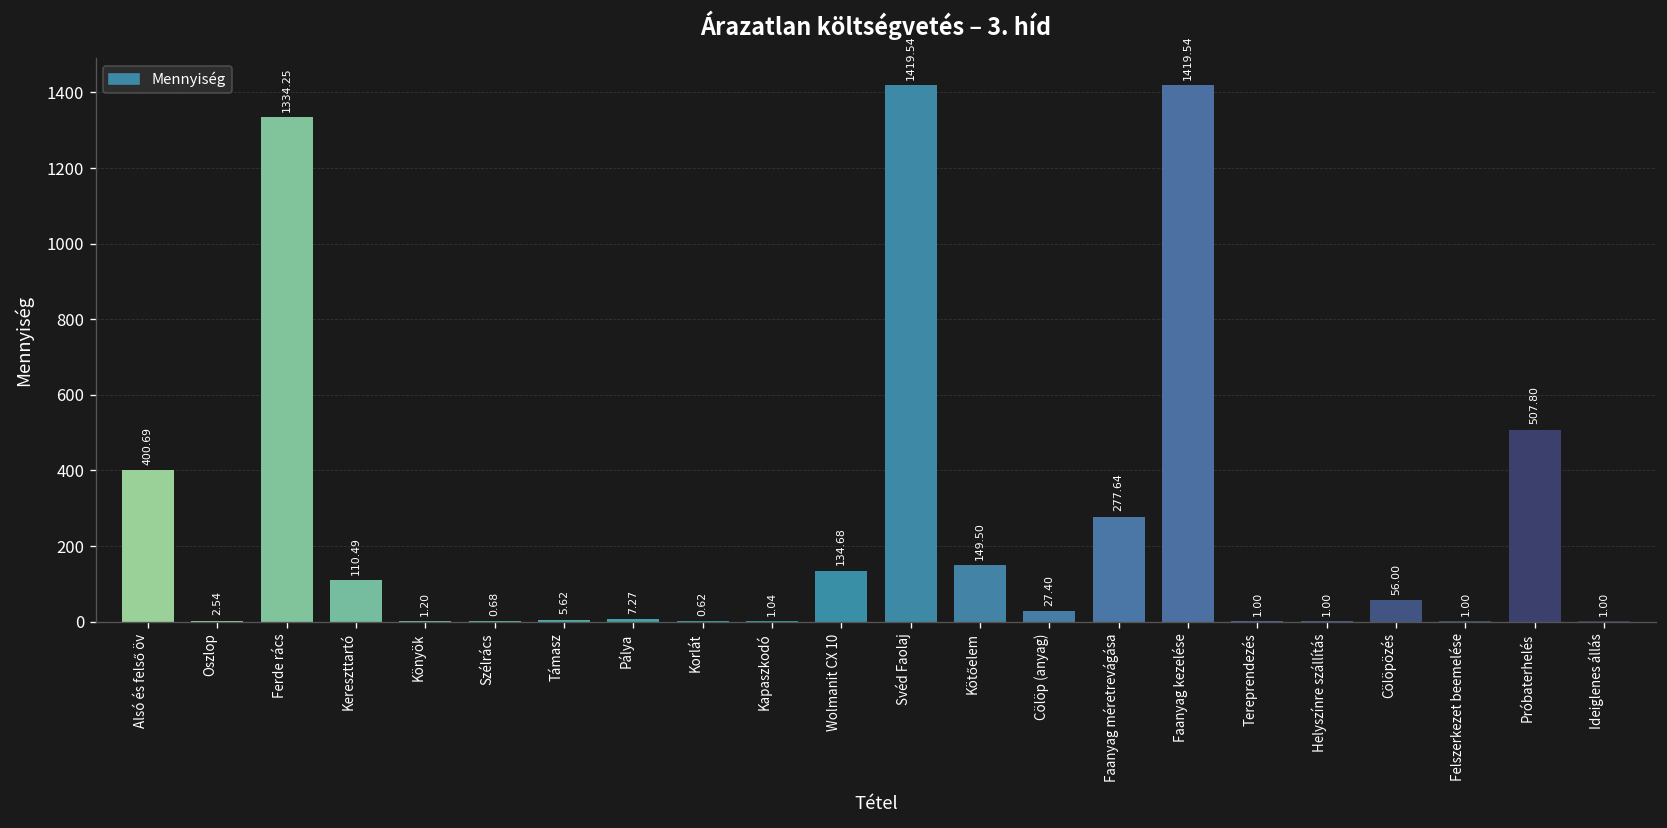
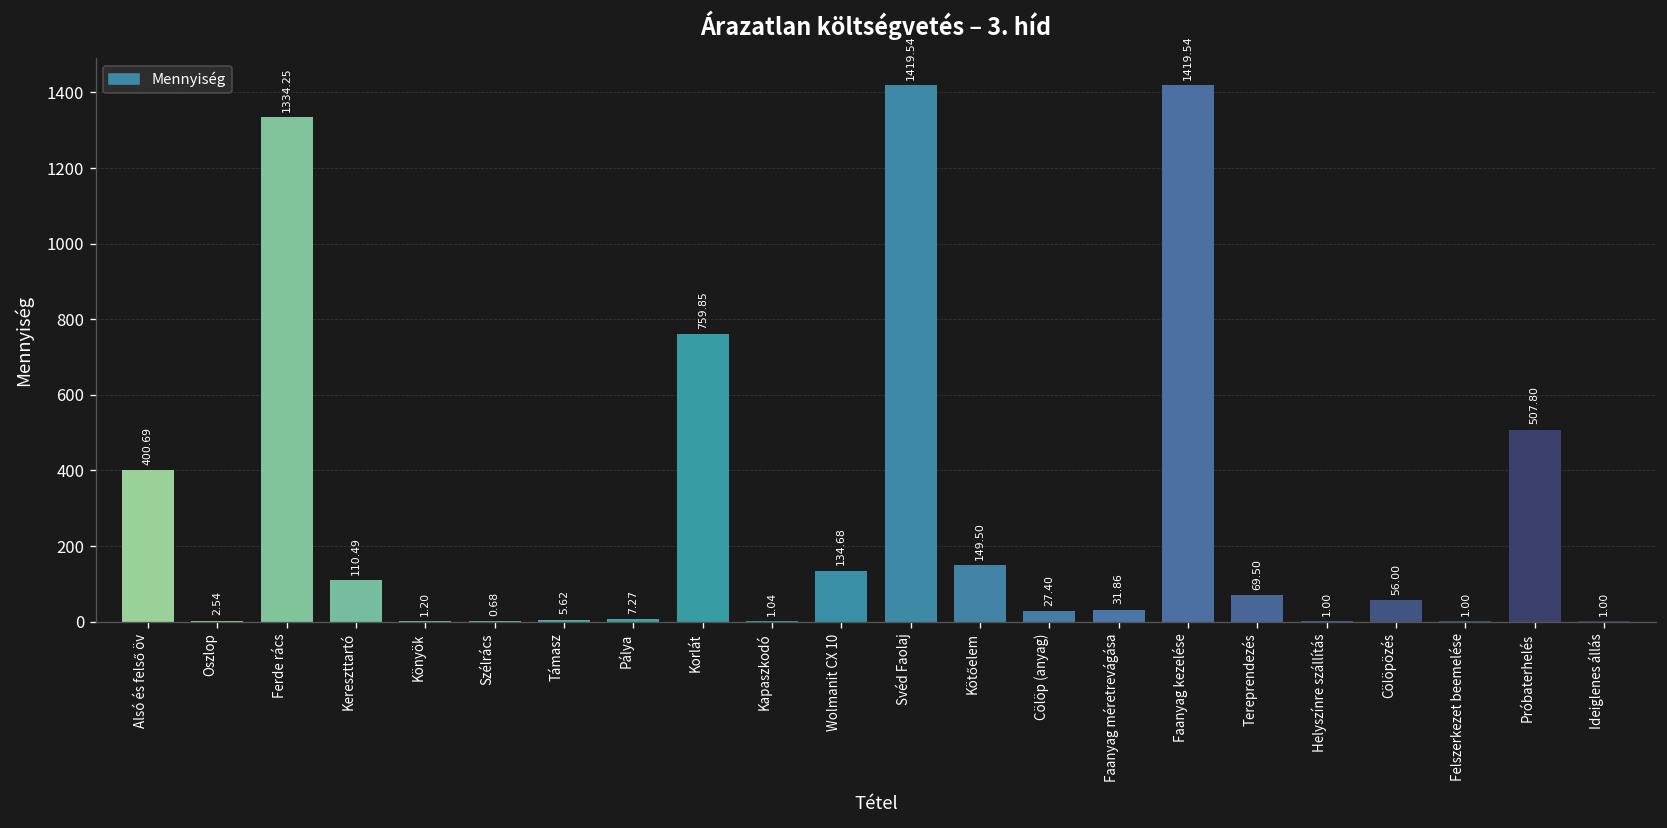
Korlát: 0.62 -> 759.85
Faanyag méretrevágása: 277.64 -> 31.86
Tereprendezés: 1.00 -> 69.50
